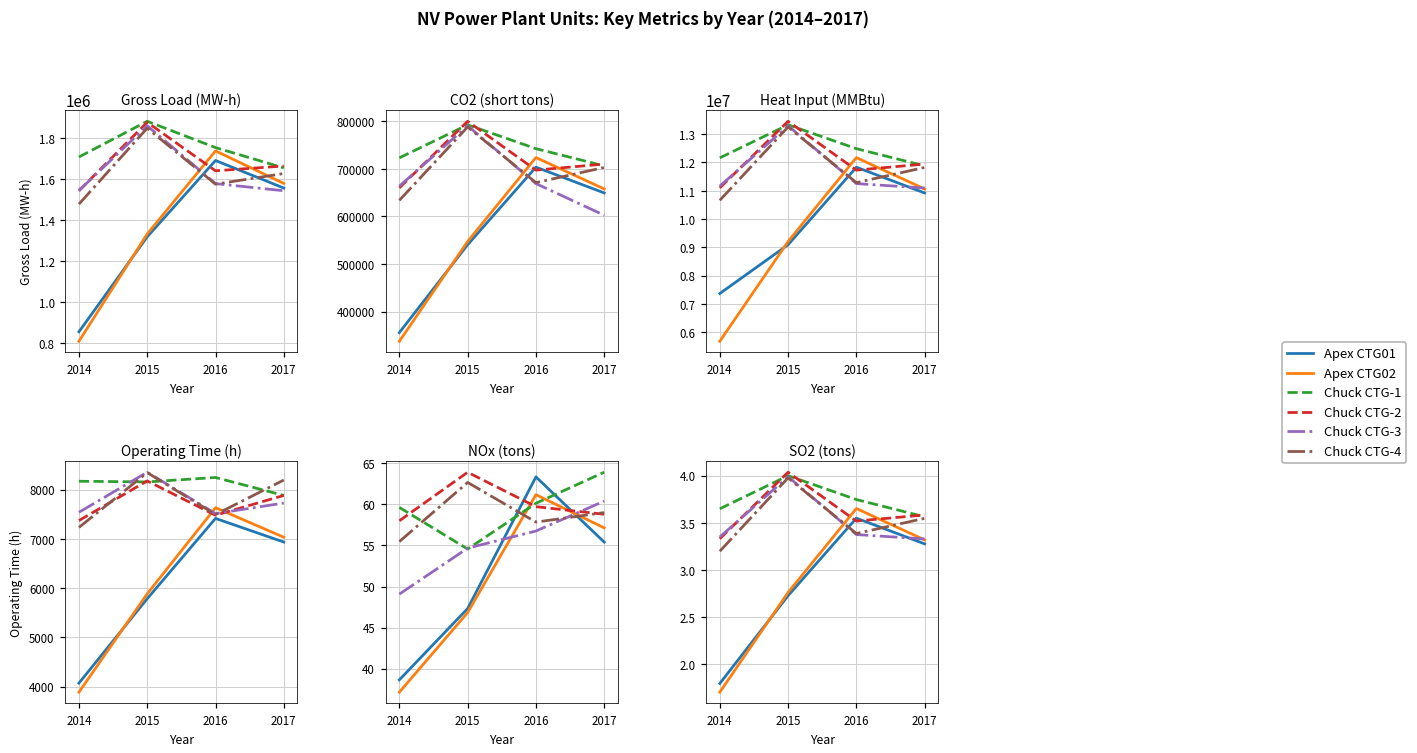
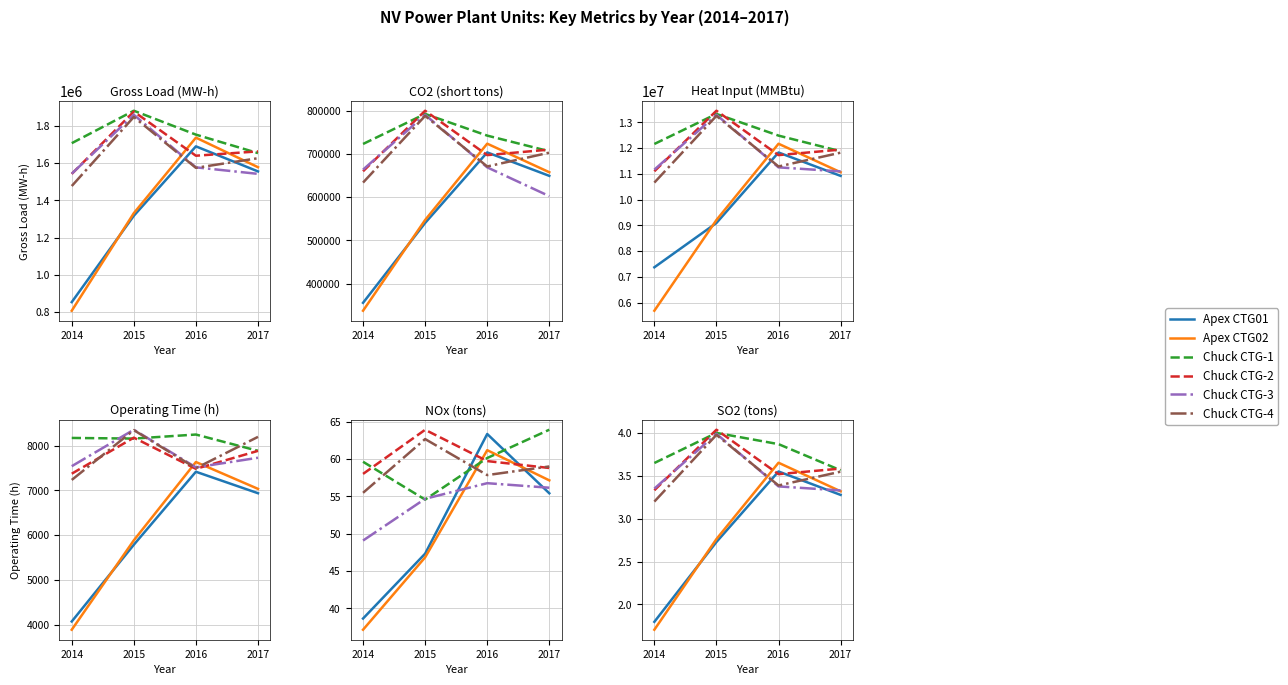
NOx (tons), Chuck CTG-3, 2017: 60 -> 56
SO2 (tons), Chuck CTG-1, 2016: 3.7 -> 3.9
